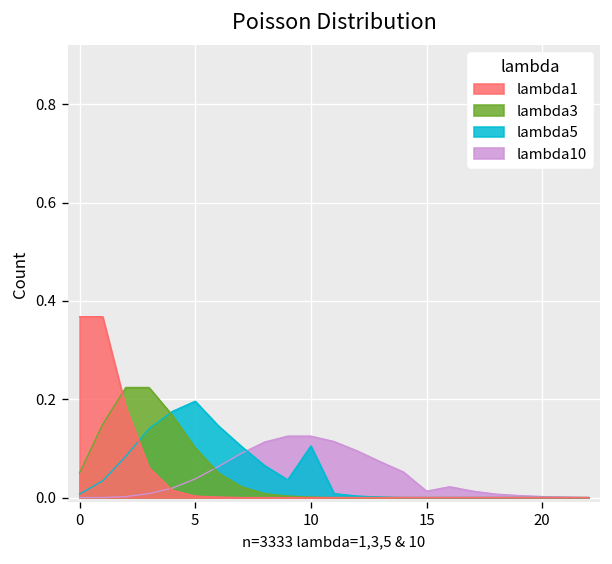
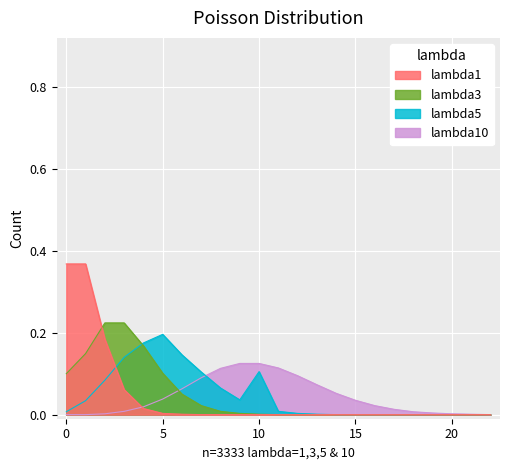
lambda3, 0: 0.05 -> 0.10
lambda10, 15: 0.01 -> 0.04
